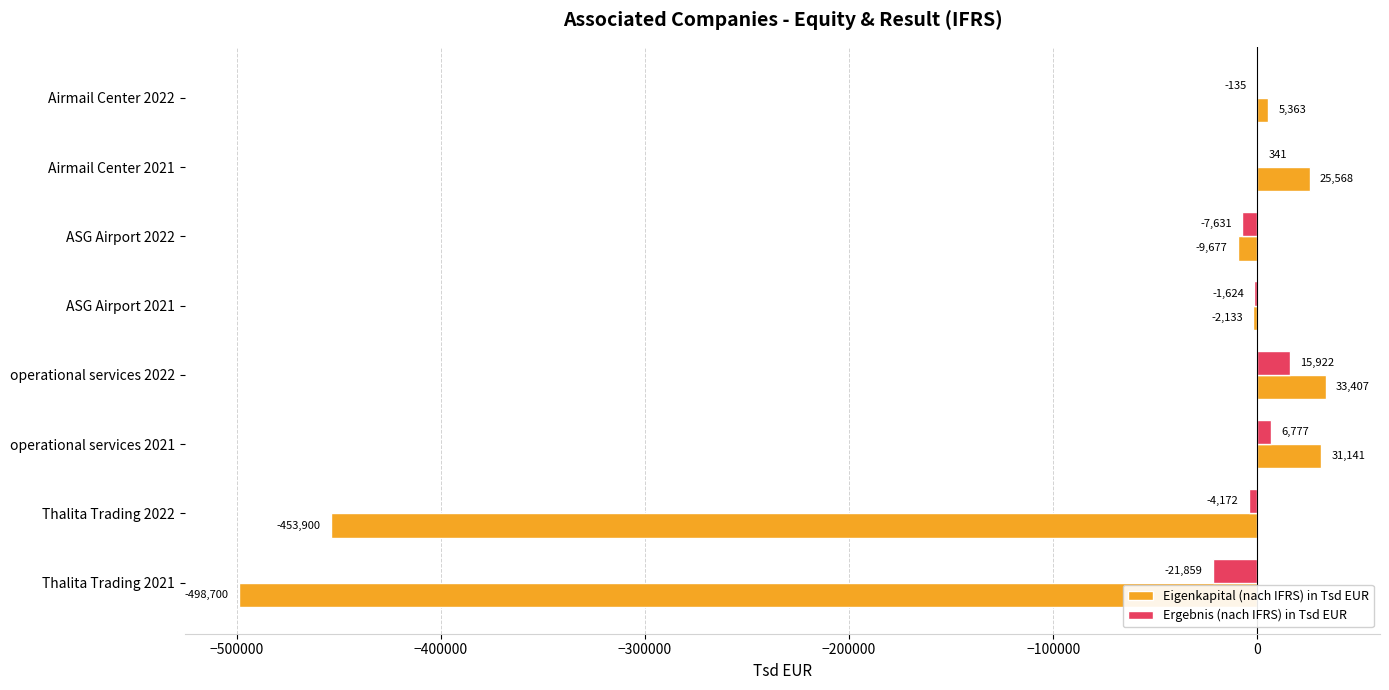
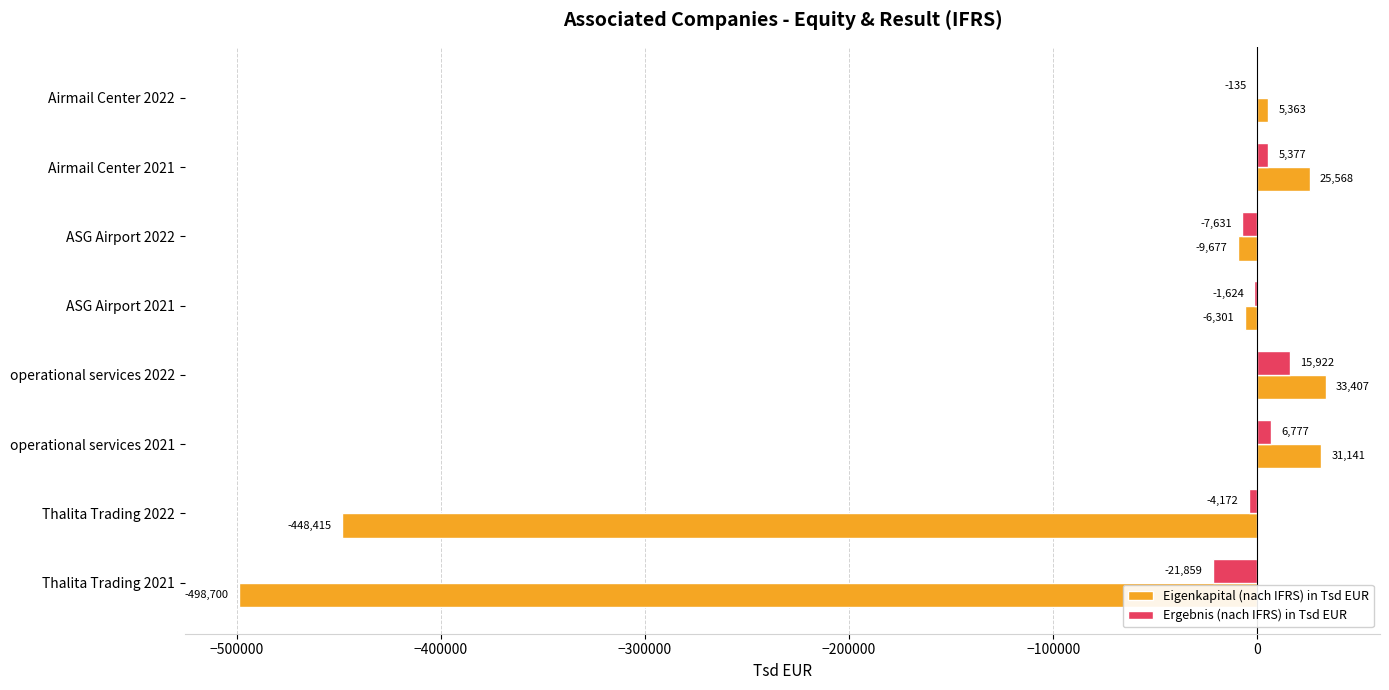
Ergebnis (nach IFRS) in Tsd EUR, Airmail Center 2021: 341 -> 5,377
Eigenkapital (nach IFRS) in Tsd EUR, ASG Airport 2021: -2,133 -> -6,301
Eigenkapital (nach IFRS) in Tsd EUR, Thalita Trading 2022: -453,900 -> -448,415
